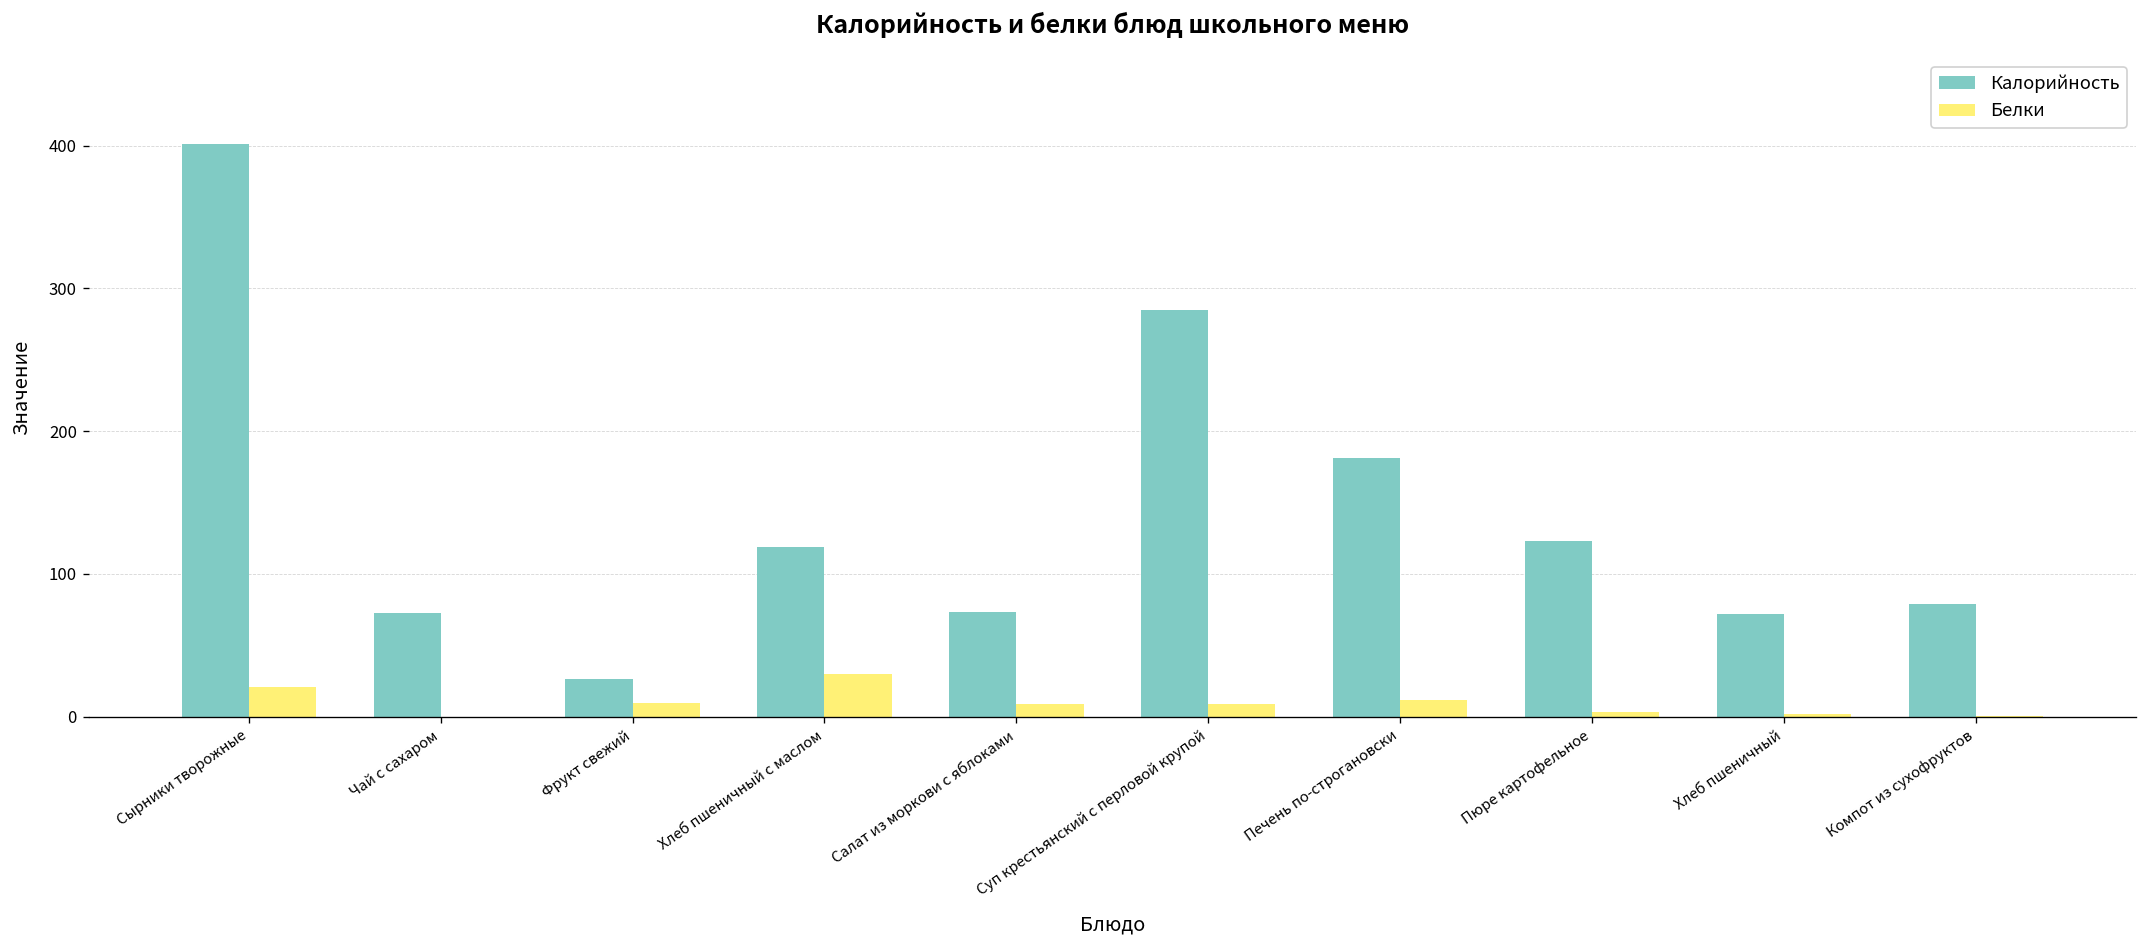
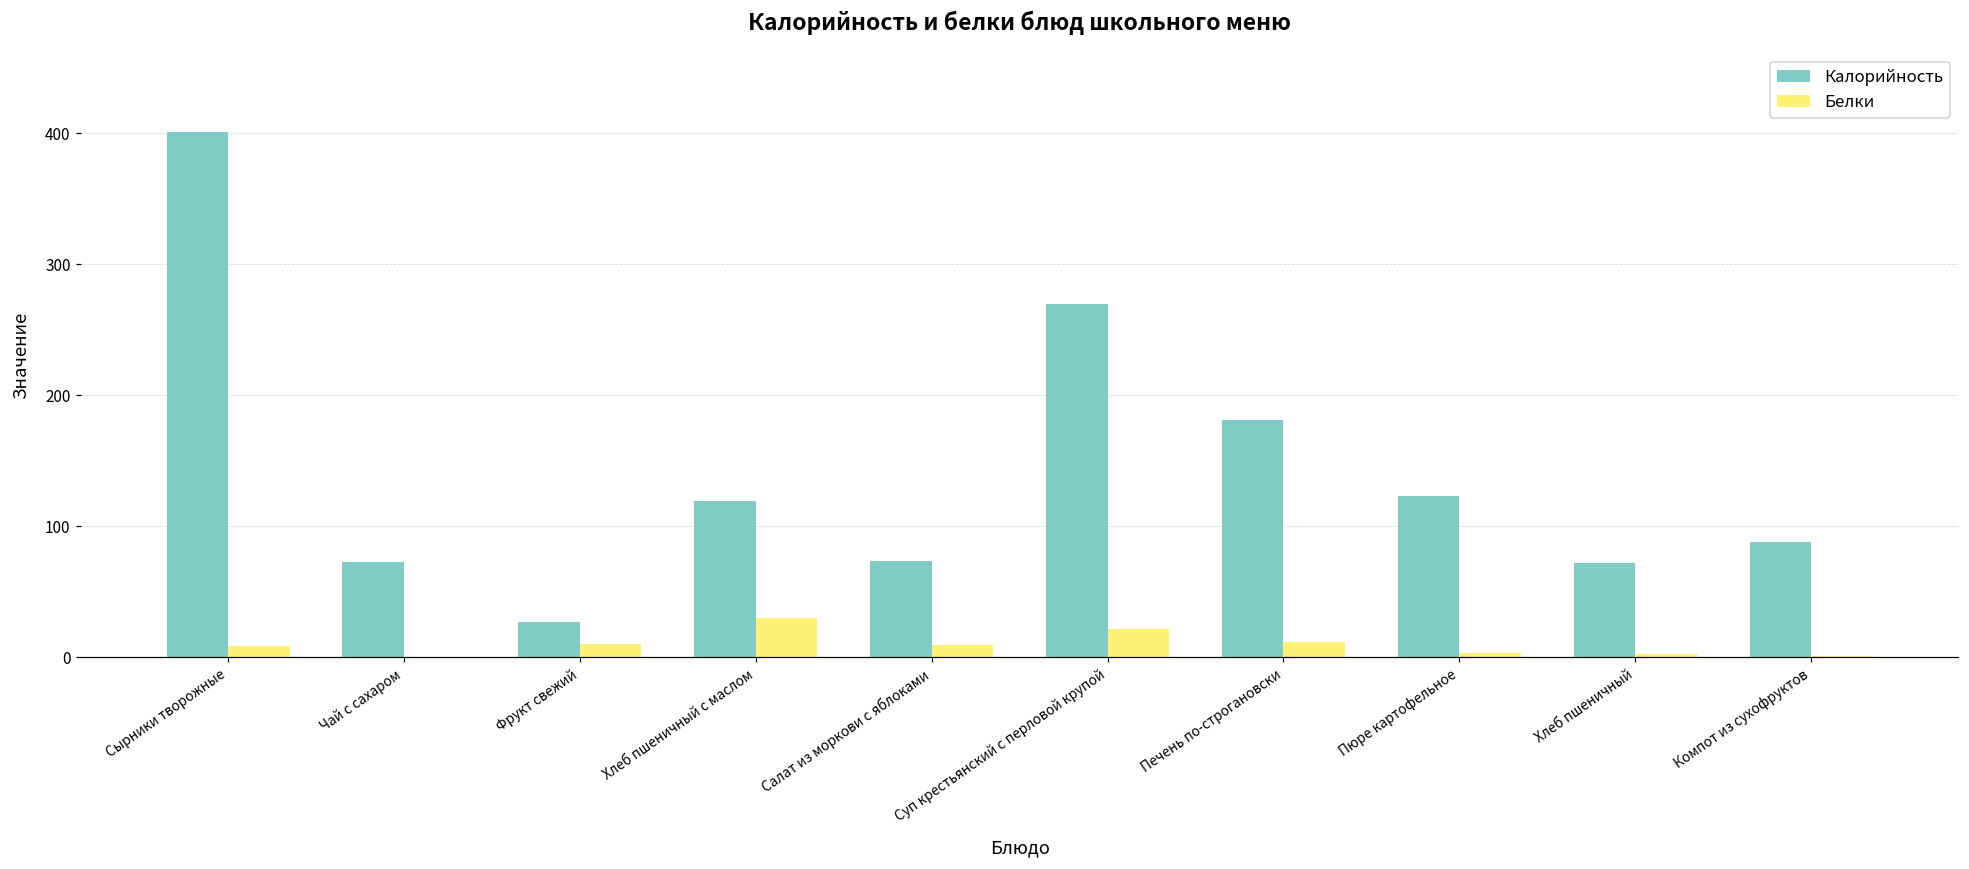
Белки, Сырники творожные: 21 -> 8
Калорийность, Суп крестьянский с перловой крупой: 285 -> 270
Белки, Суп крестьянский с перловой крупой: 9 -> 21
Калорийность, Компот из сухофруктов: 79 -> 88
